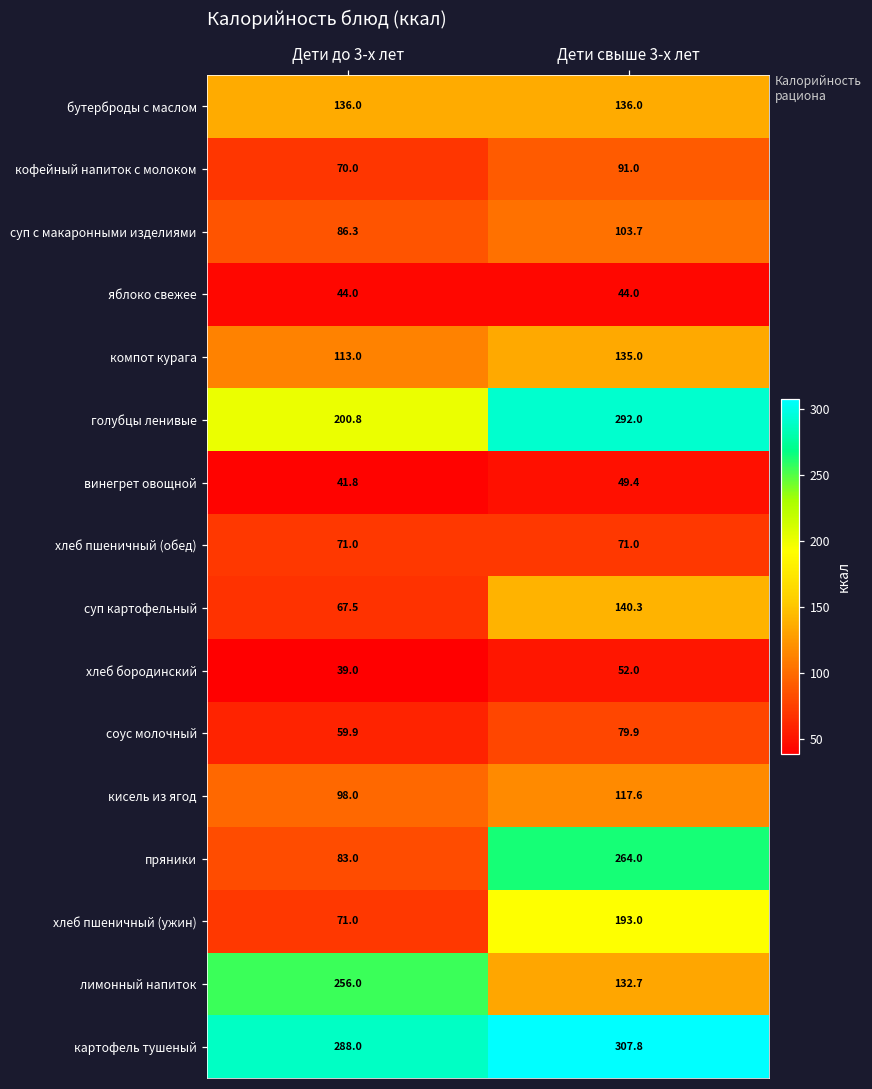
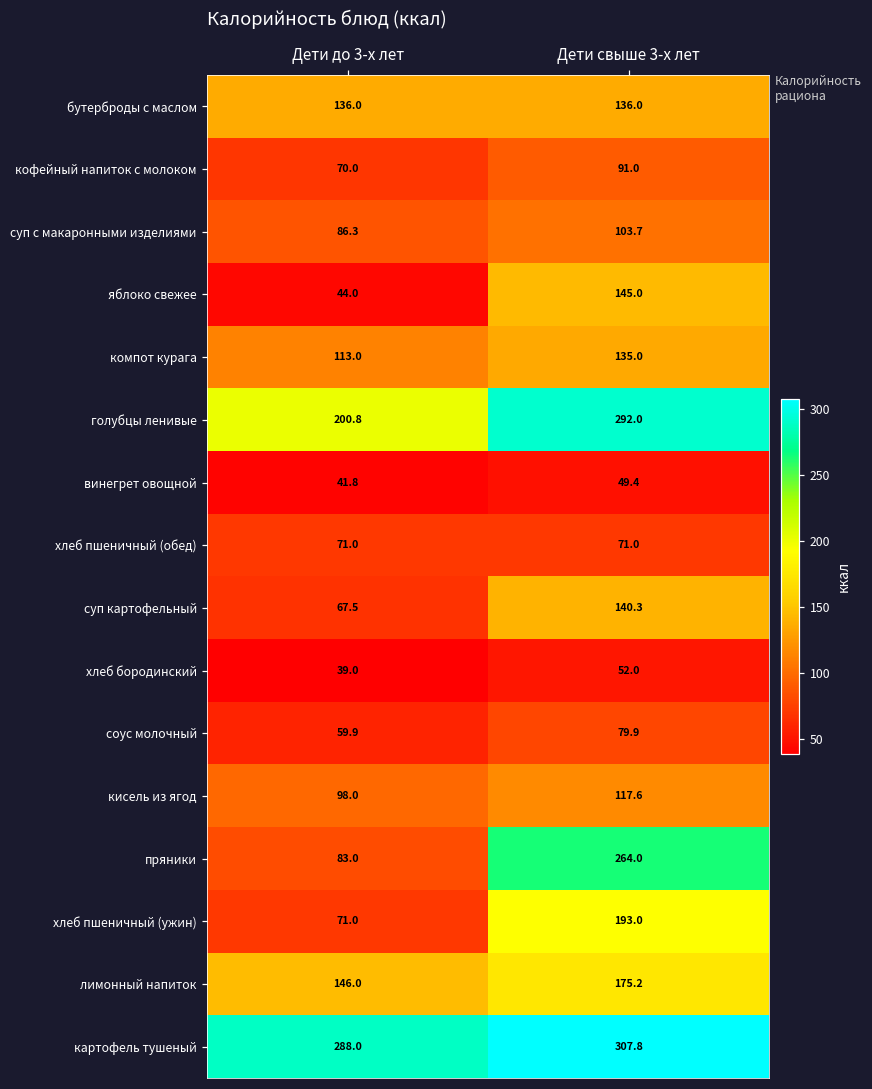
яблоко свежее, Дети свыше 3-х лет: 44.0 -> 145.0
лимонный напиток, Дети до 3-х лет: 256.0 -> 146.0
лимонный напиток, Дети свыше 3-х лет: 132.7 -> 175.2
